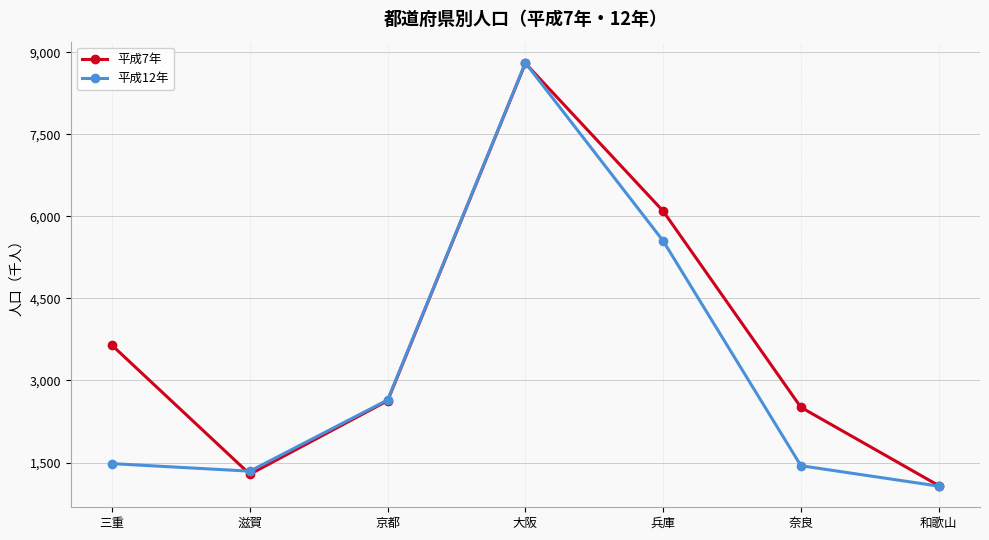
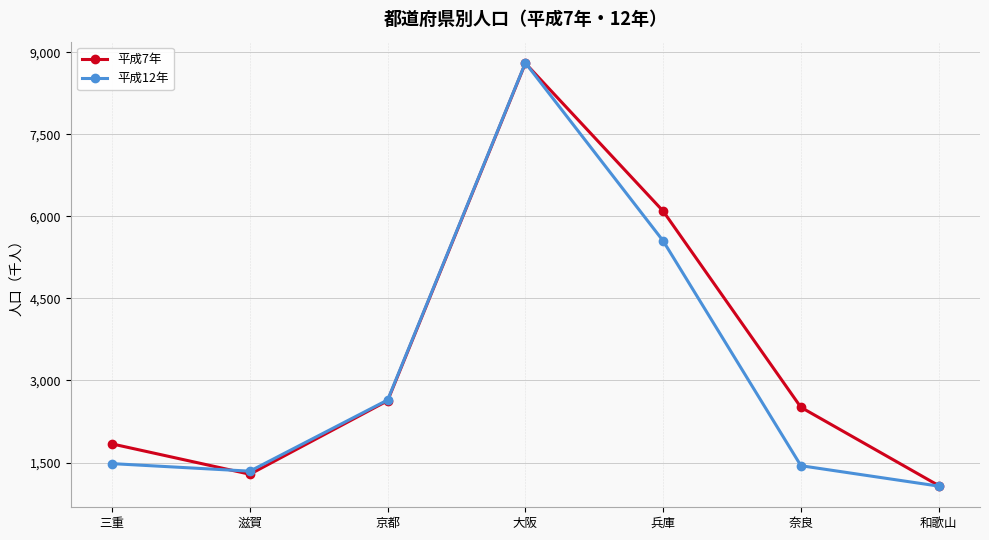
平成7年, 三重: 3,600 -> 1,800
